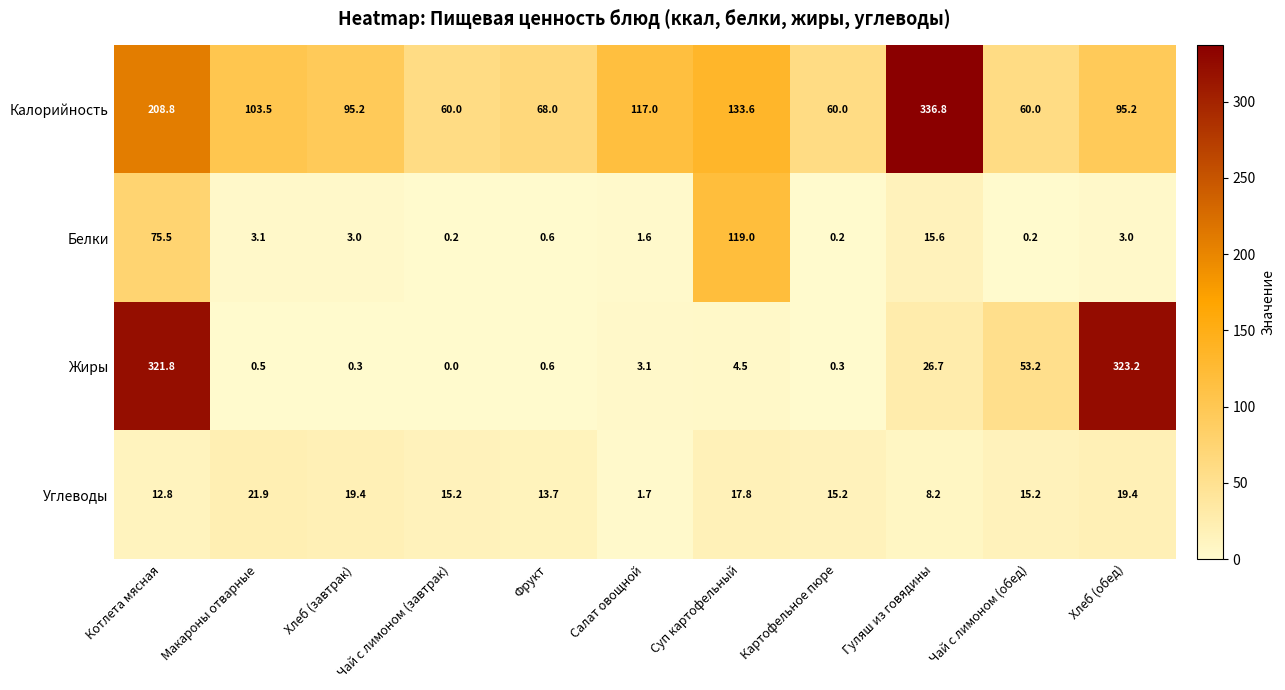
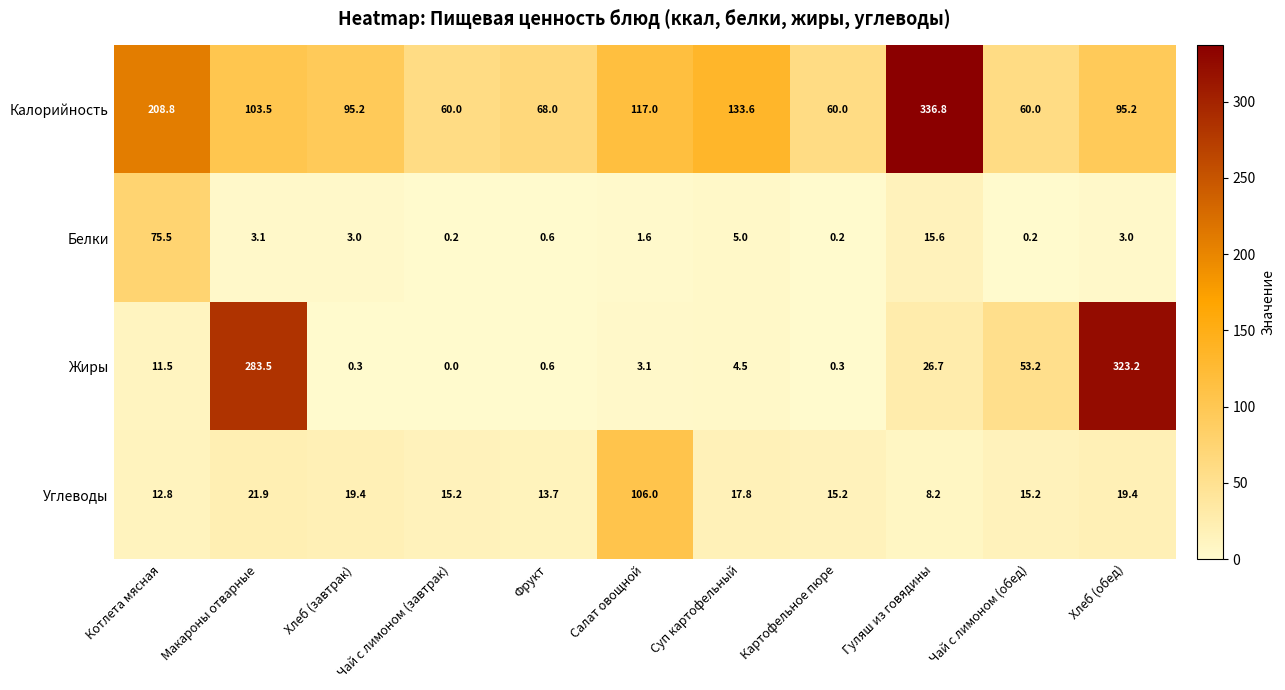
Белки, Суп картофельный: 119.0 -> 5.0
Жиры, Котлета мясная: 321.8 -> 11.5
Жиры, Макароны отварные: 0.5 -> 283.5
Углеводы, Салат овощной: 1.7 -> 106.0
